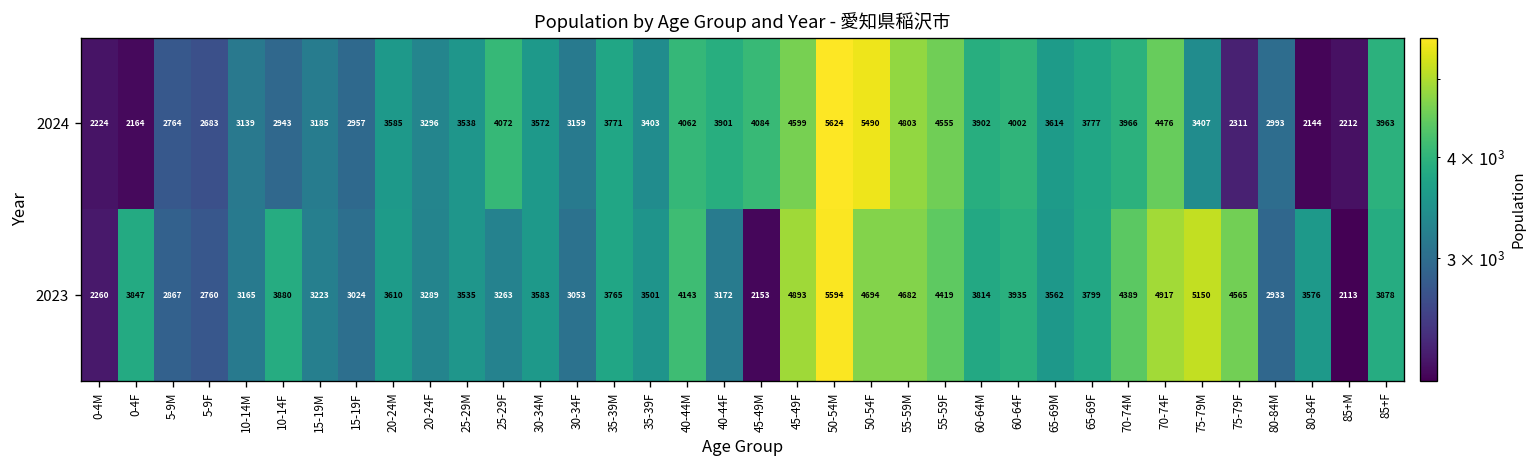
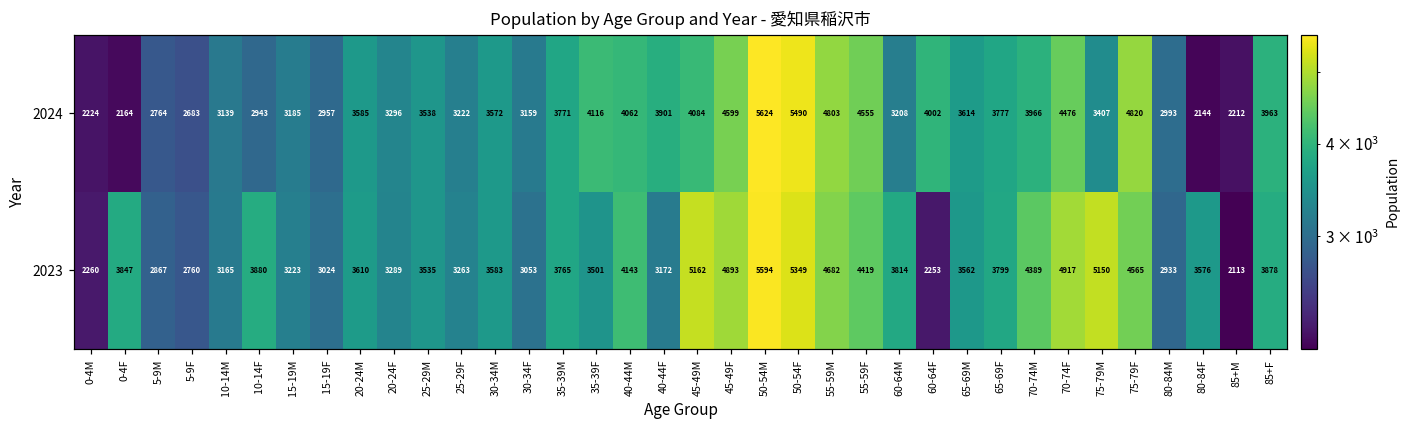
2024, 25-29F: 4072 -> 3222
2024, 35-39F: 3403 -> 4116
2024, 60-64M: 3902 -> 3208
2024, 75-79F: 2311 -> 4820
2023, 45-49M: 2153 -> 5162
2023, 50-54F: 4694 -> 5349
2023, 60-64F: 3935 -> 2253
